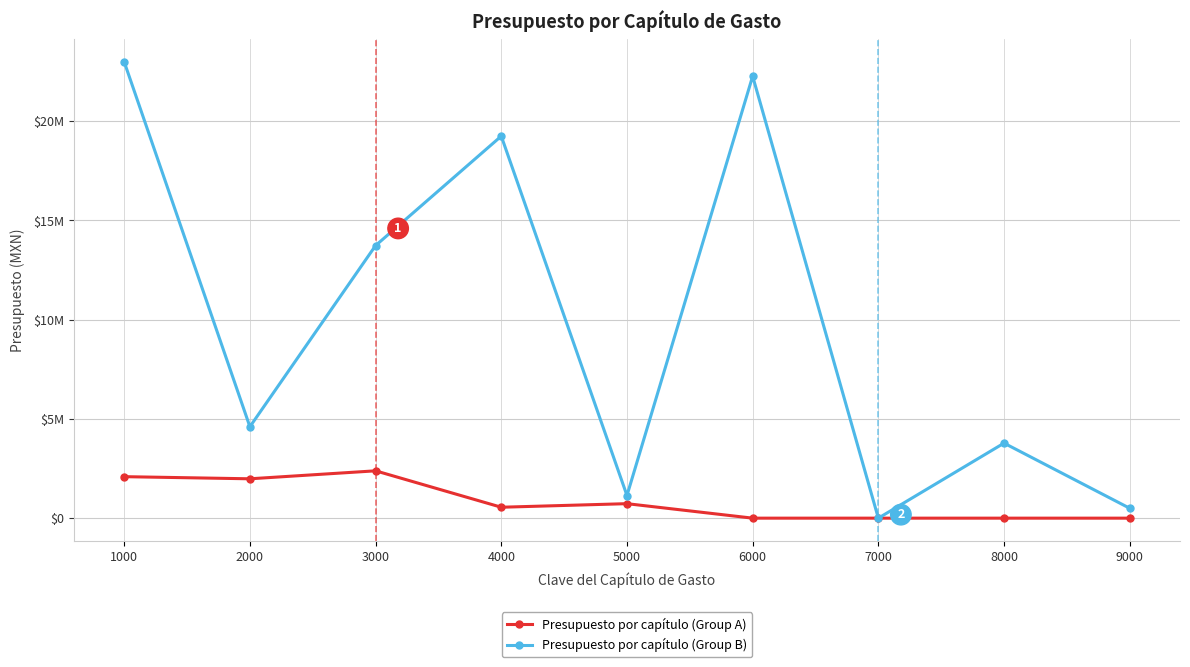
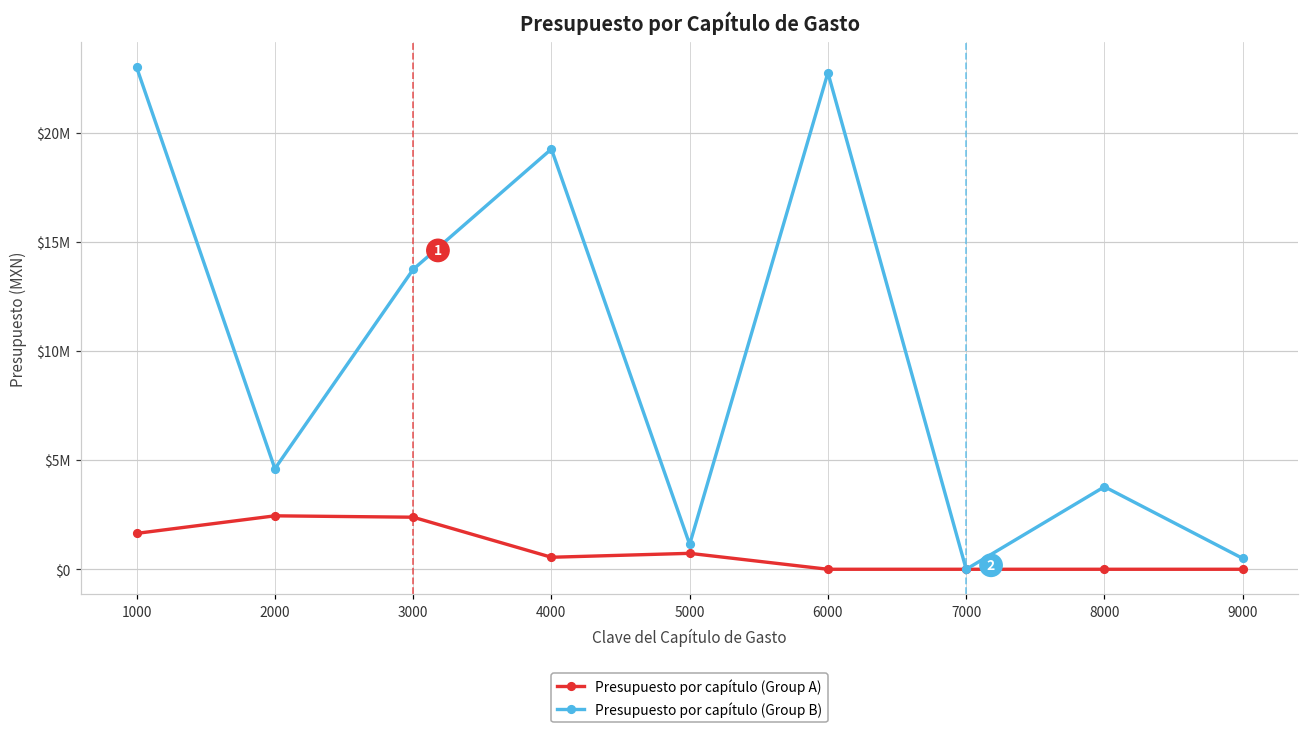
Presupuesto por capítulo (Group A), 1000: $2100000 -> $1600000
Presupuesto por capítulo (Group A), 2000: $2000000 -> $2400000
Presupuesto por capítulo (Group B), 6000: $22300000 -> $22700000
